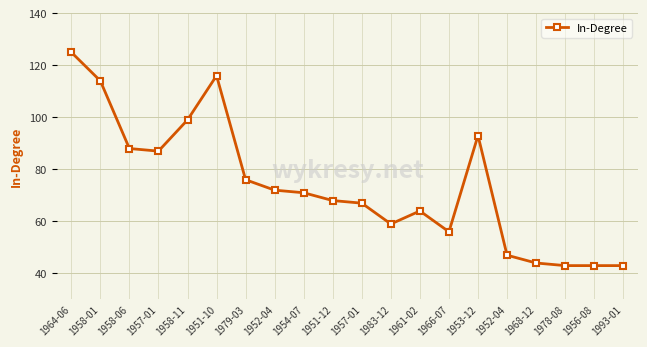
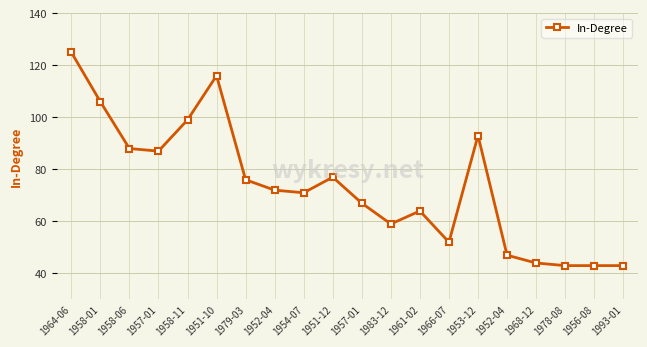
1958-01: 114 -> 106
1951-12: 68 -> 77
1966-07: 56 -> 52
